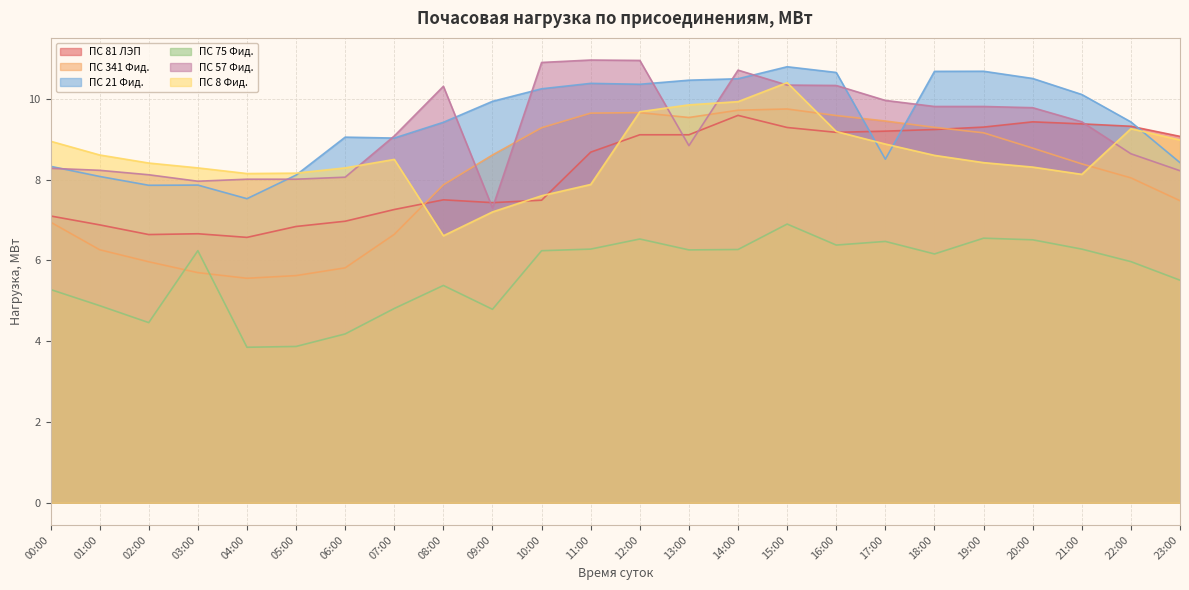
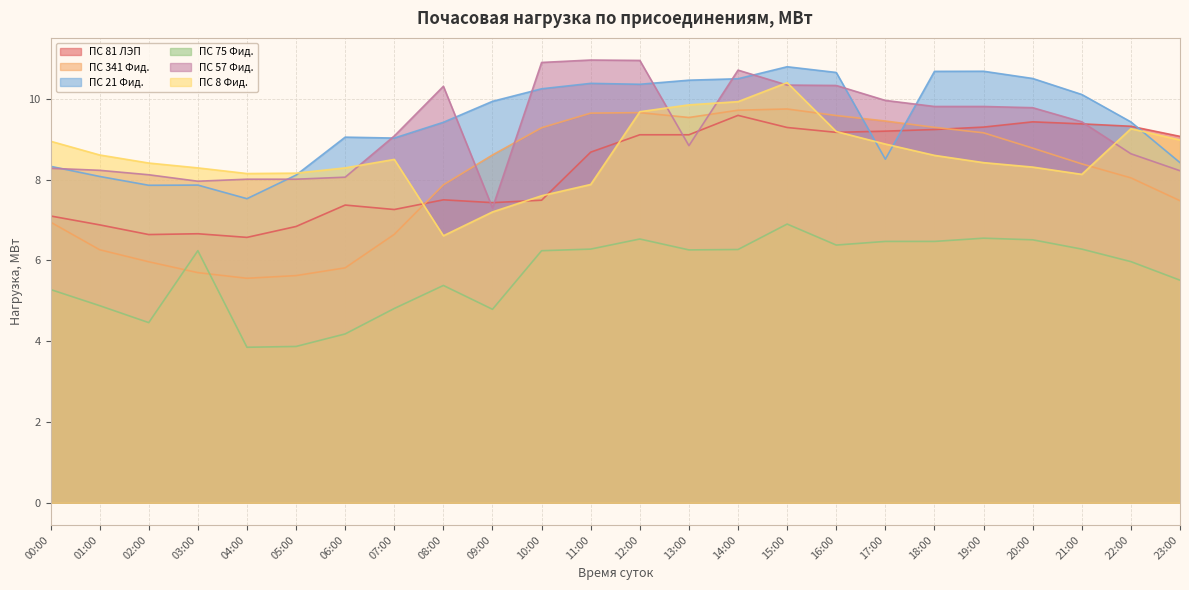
ПС 81 ЛЭП, 06:00: 7.0 -> 7.4
ПС 75 Фид., 18:00: 6.2 -> 6.5
